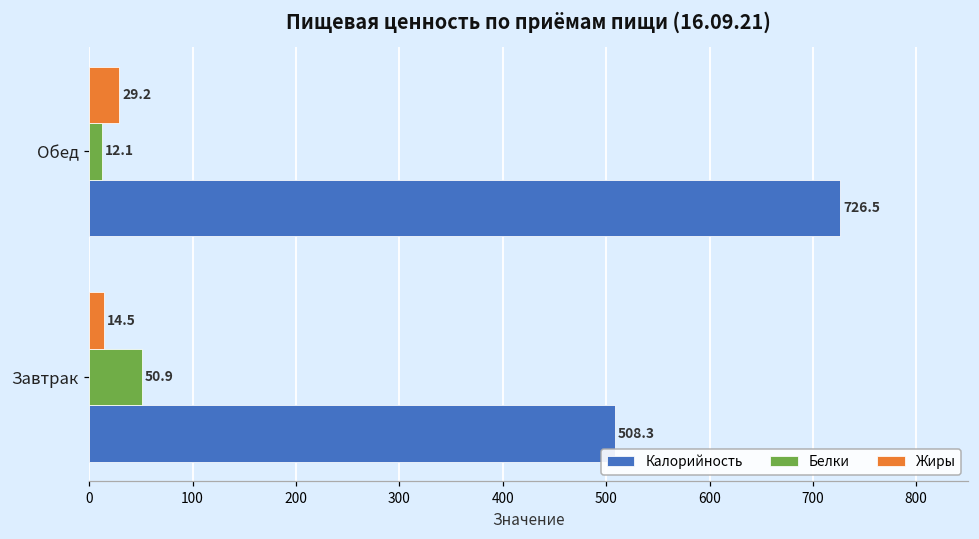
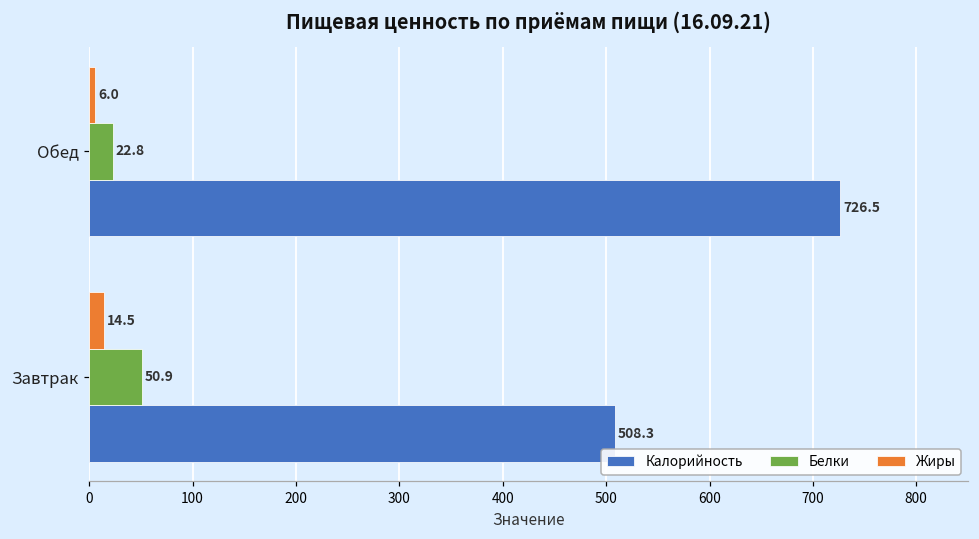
Жиры, Обед: 29.2 -> 6.0
Белки, Обед: 12.1 -> 22.8
